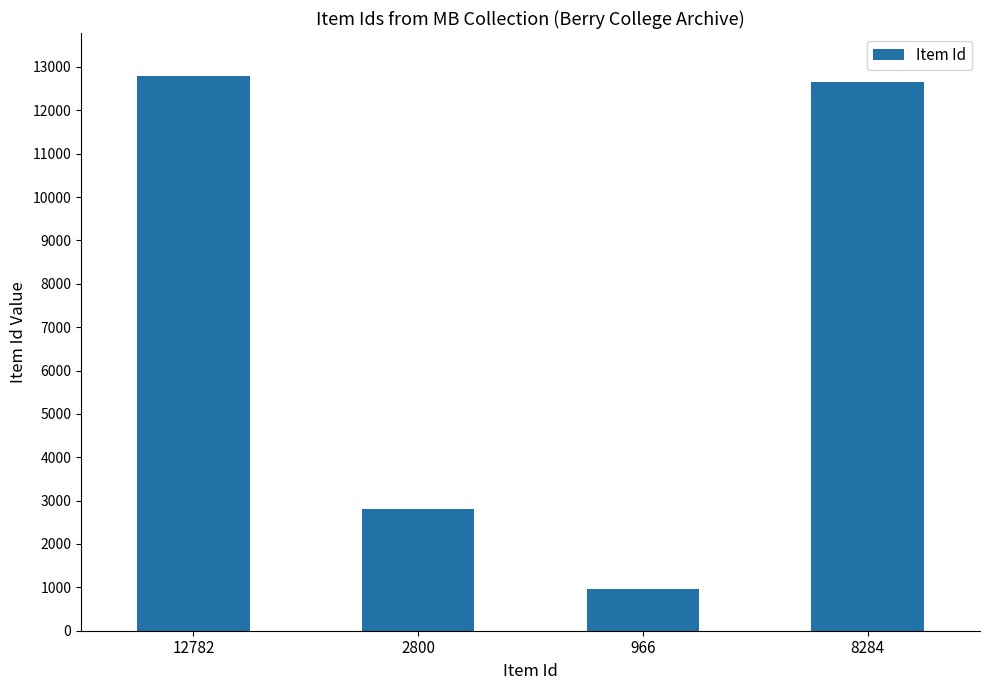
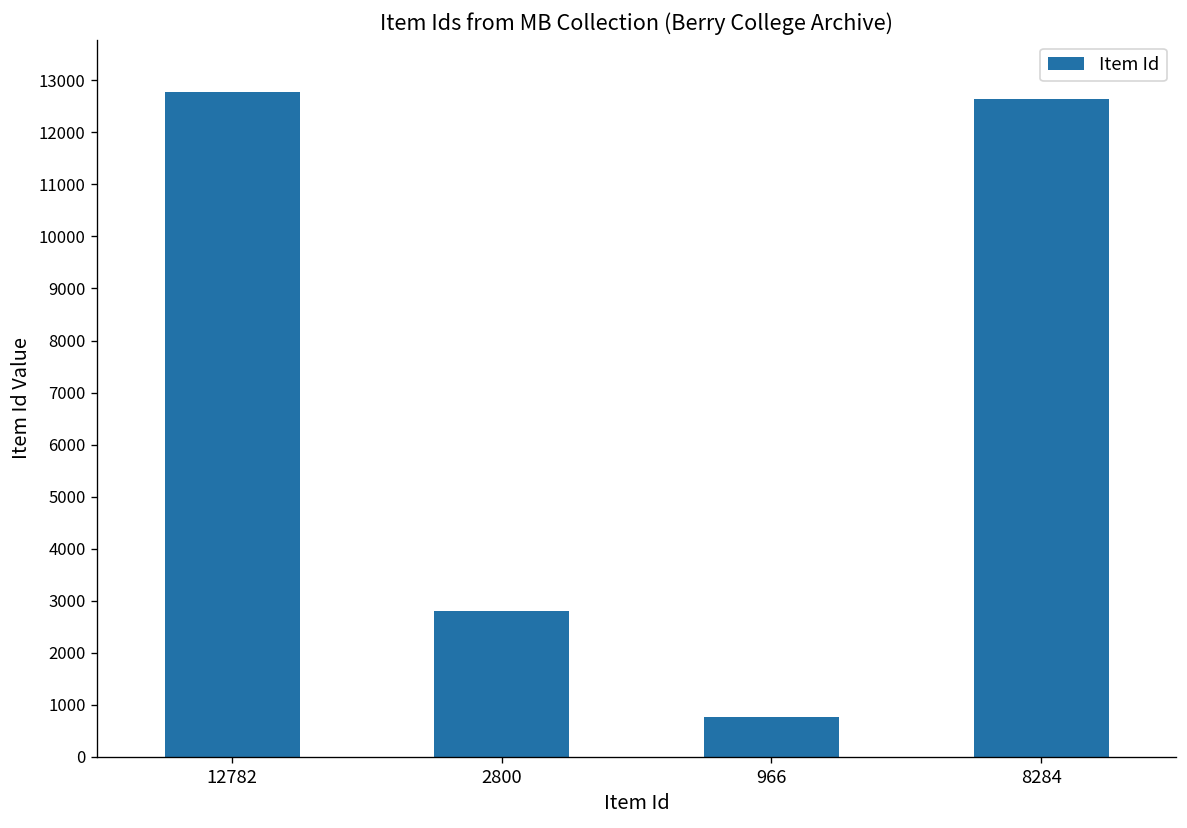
966: 1000 -> 800
